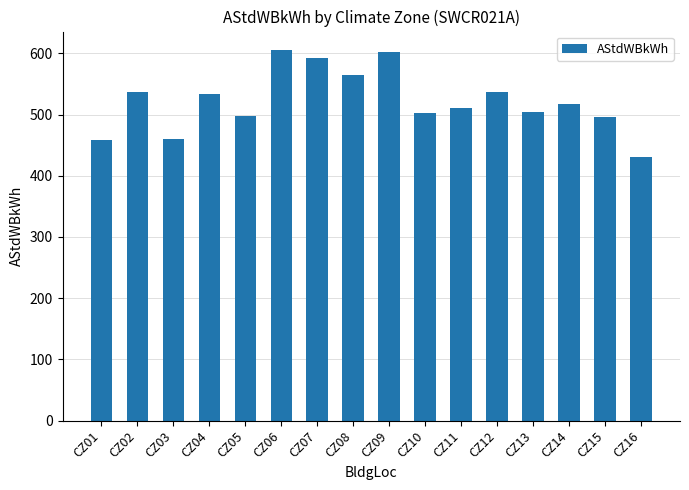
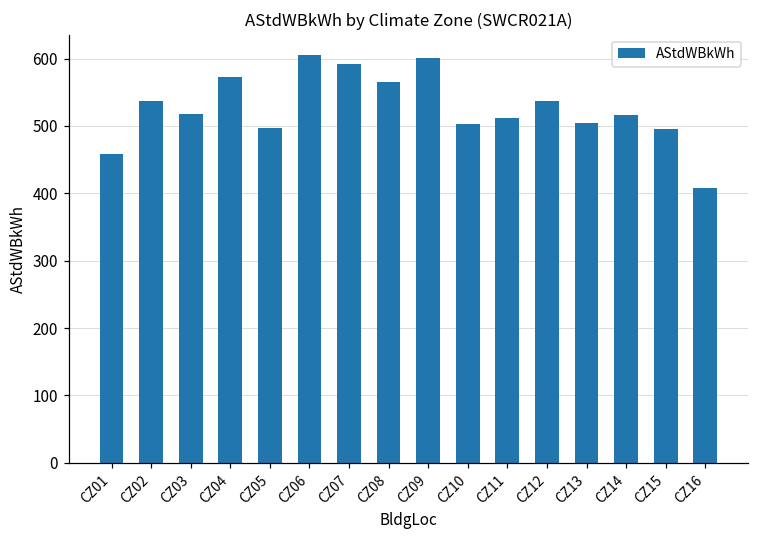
CZ03: 460 -> 520
CZ04: 530 -> 570
CZ16: 430 -> 410
